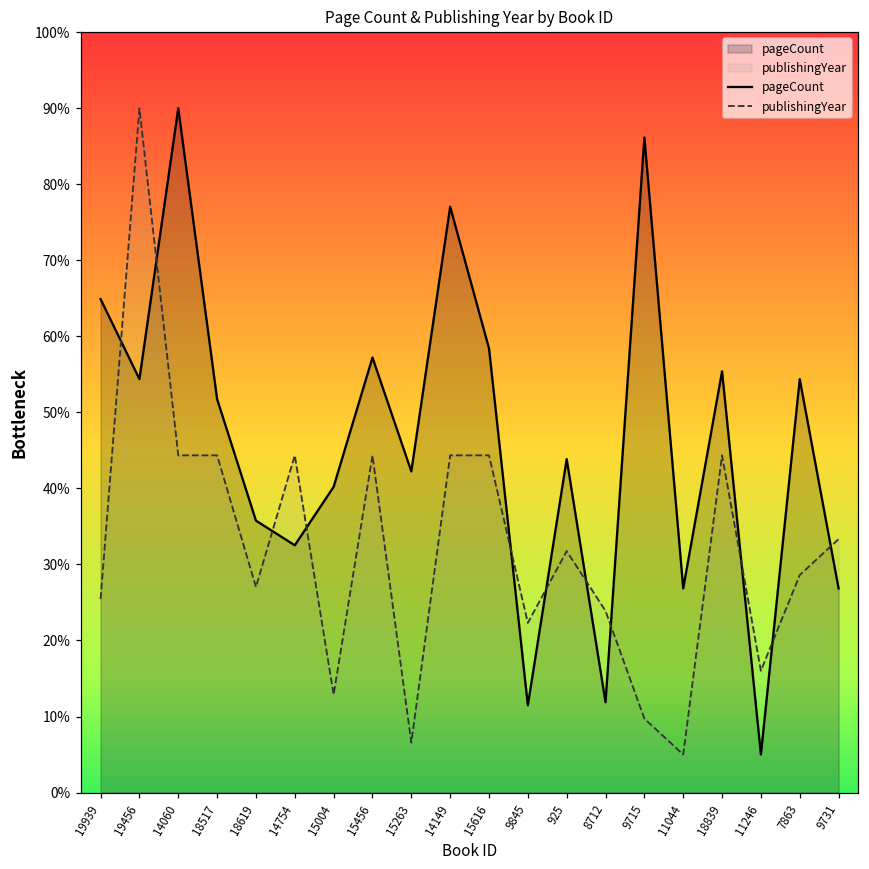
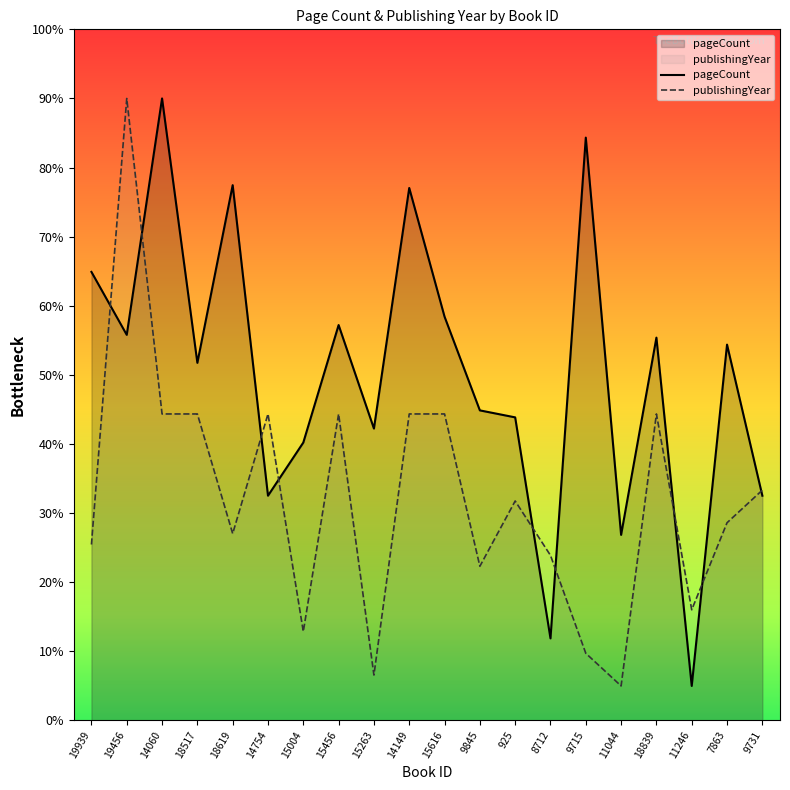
pageCount, 19456: 54% -> 56%
pageCount, 18619: 36% -> 77%
pageCount, 9845: 11% -> 45%
pageCount, 9715: 86% -> 84%
pageCount, 9731: 27% -> 33%
